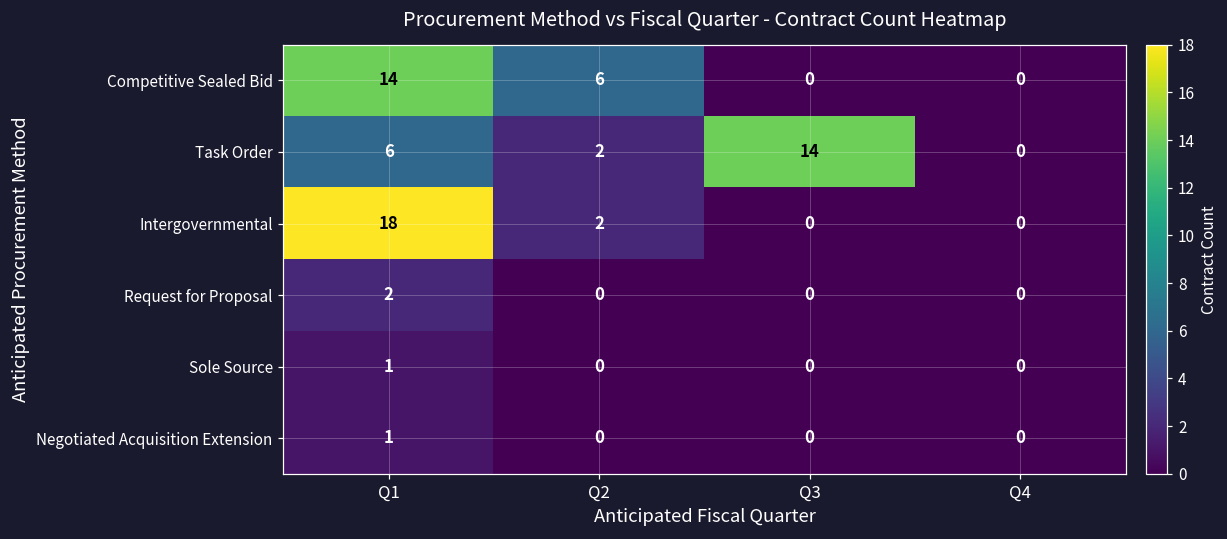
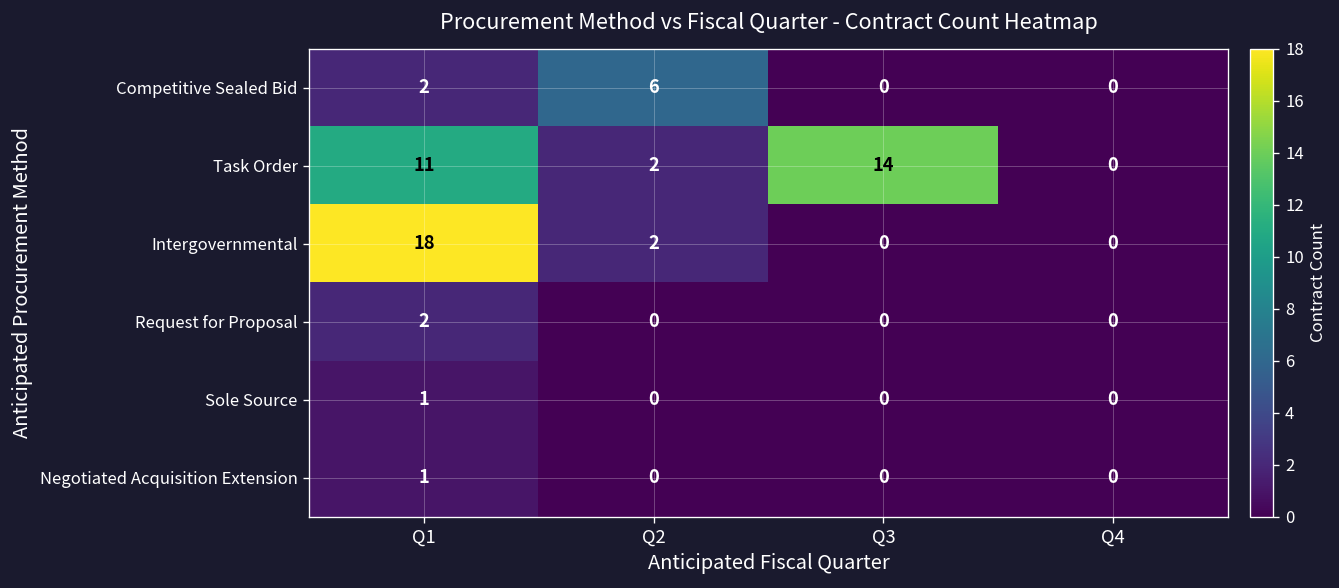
Competitive Sealed Bid, Q1: 14 -> 2
Task Order, Q1: 6 -> 11
